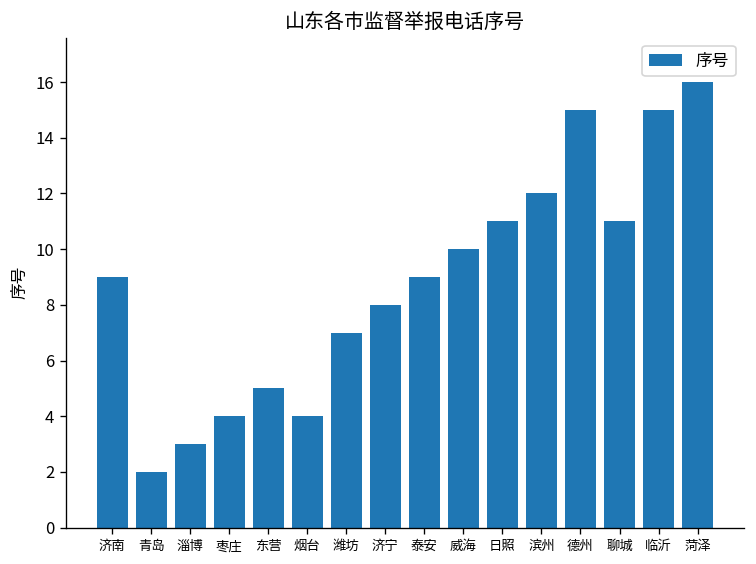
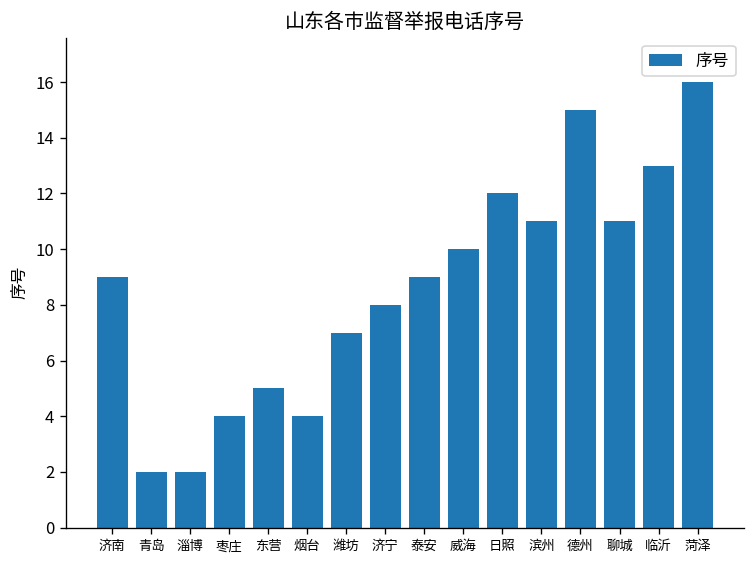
淄博: 3 -> 2
日照: 11 -> 12
滨州: 12 -> 11
临沂: 15 -> 13
